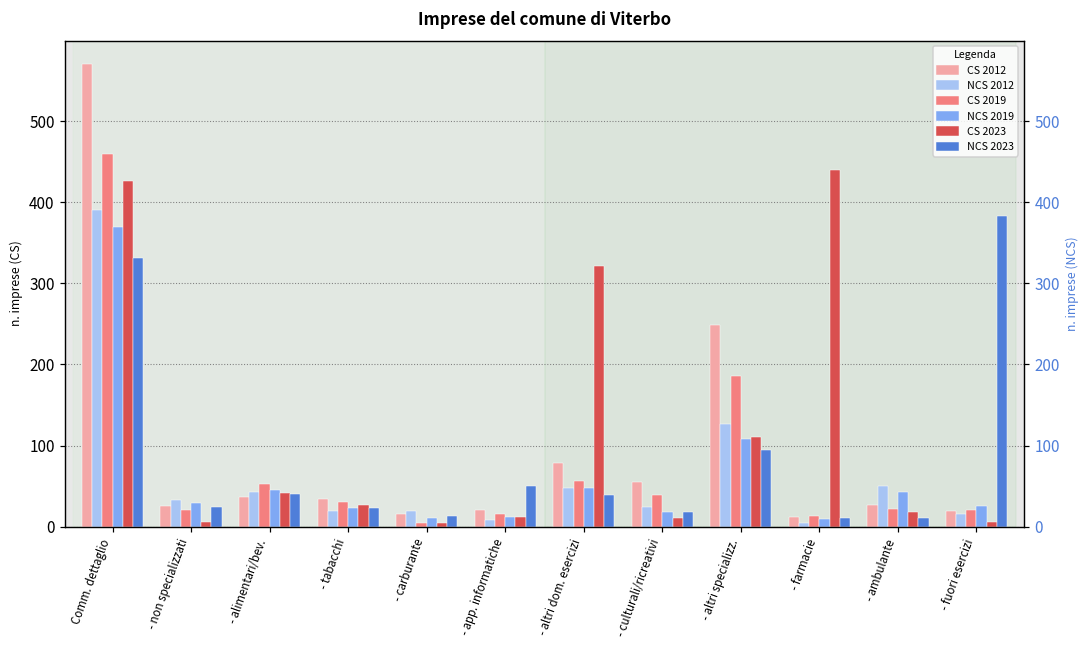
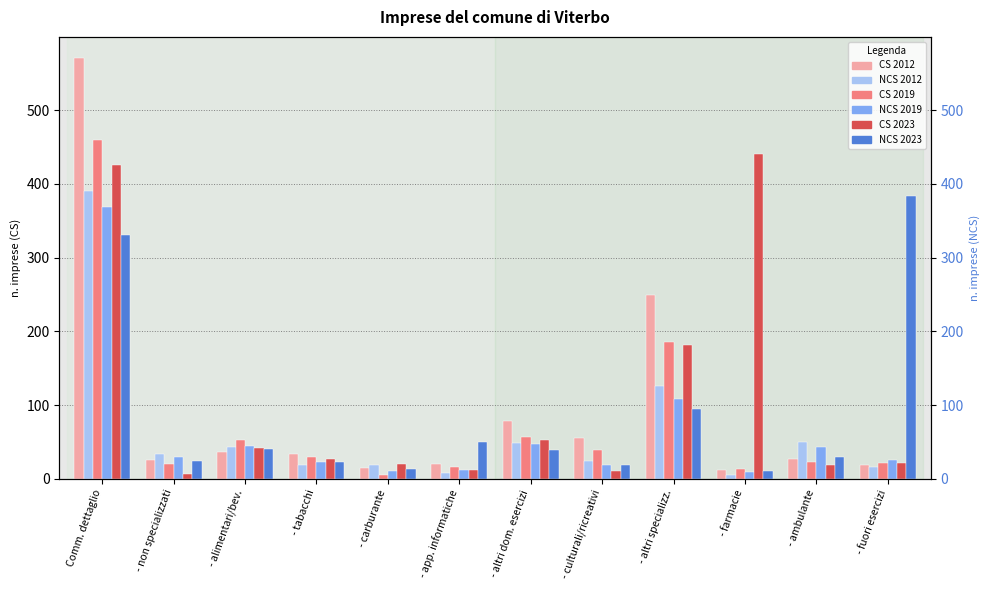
CS 2023, - carburante: 0 -> 20
CS 2023, - altri dom. esercizi: 320 -> 50
CS 2023, - altri specializz.: 110 -> 180
NCS 2023, - ambulante: 10 -> 30
CS 2023, - fuori esercizi: 10 -> 20
